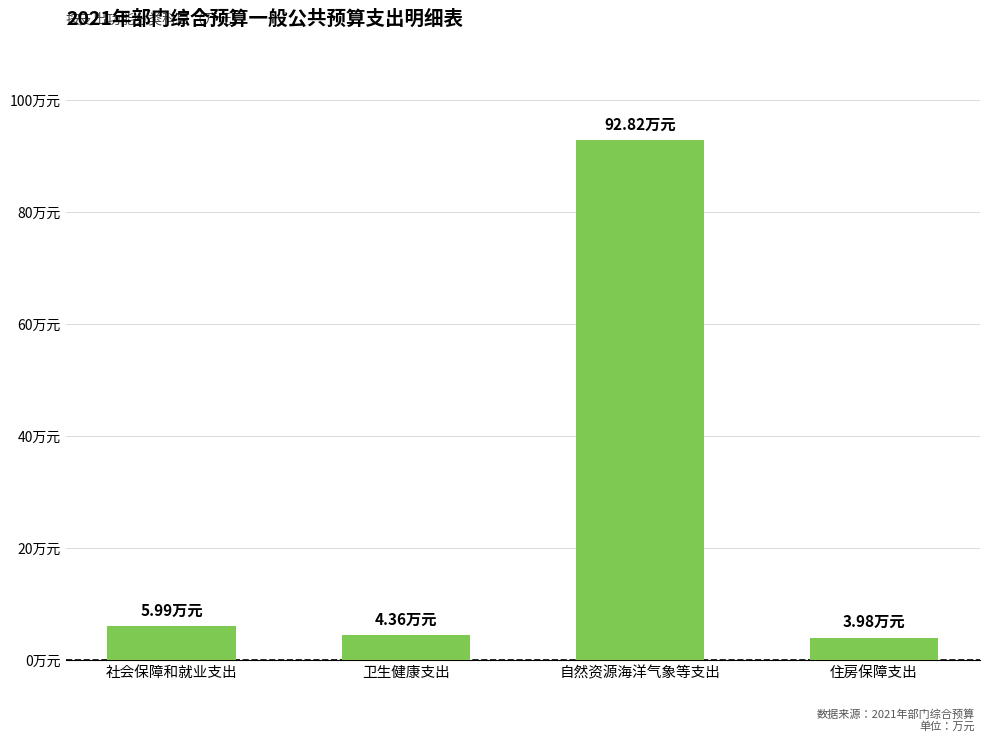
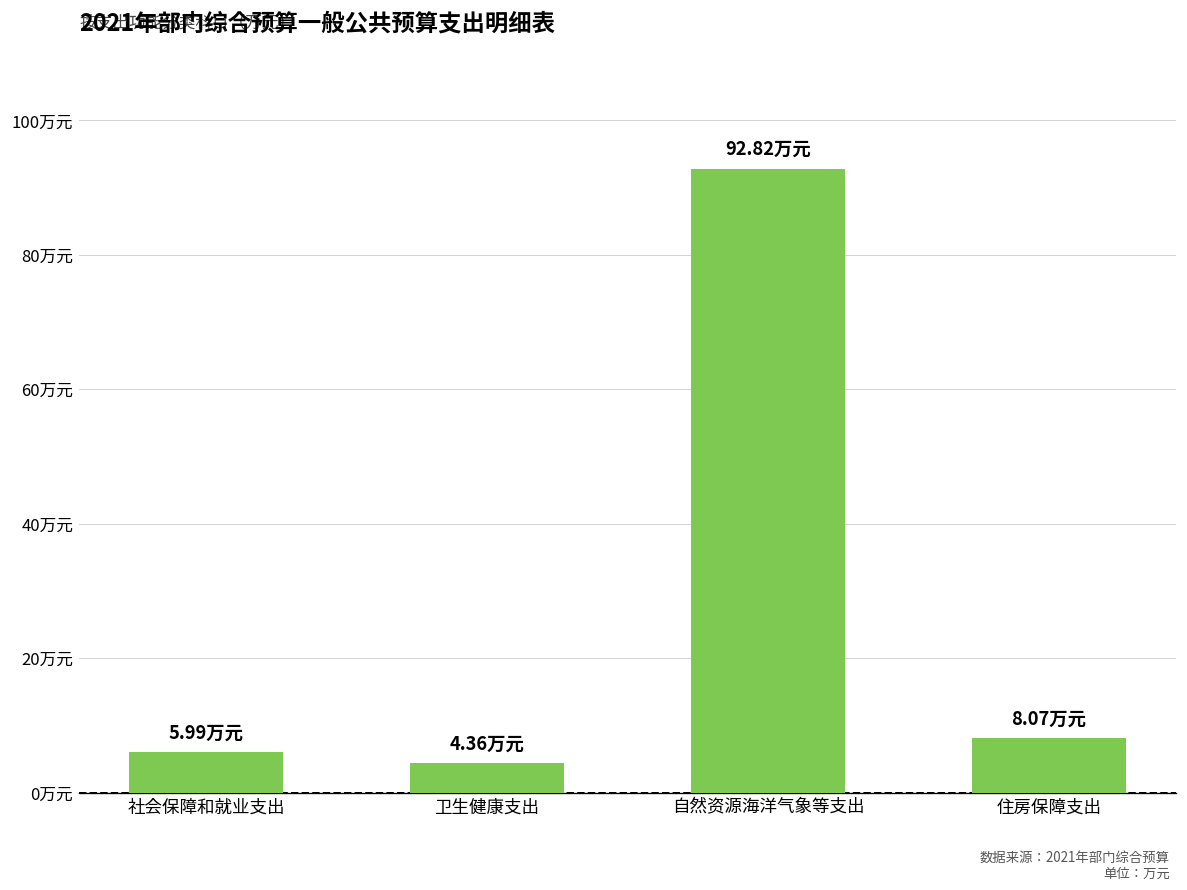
住房保障支出: 3.98 -> 8.07
